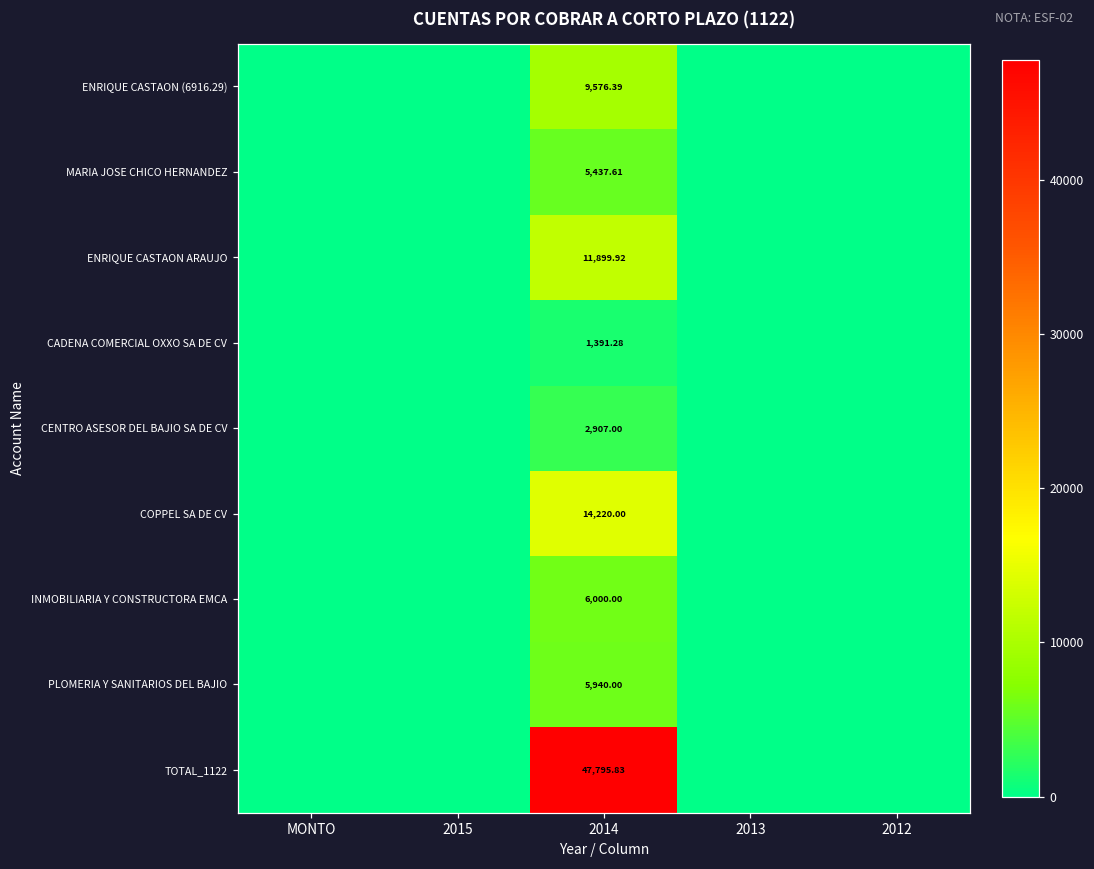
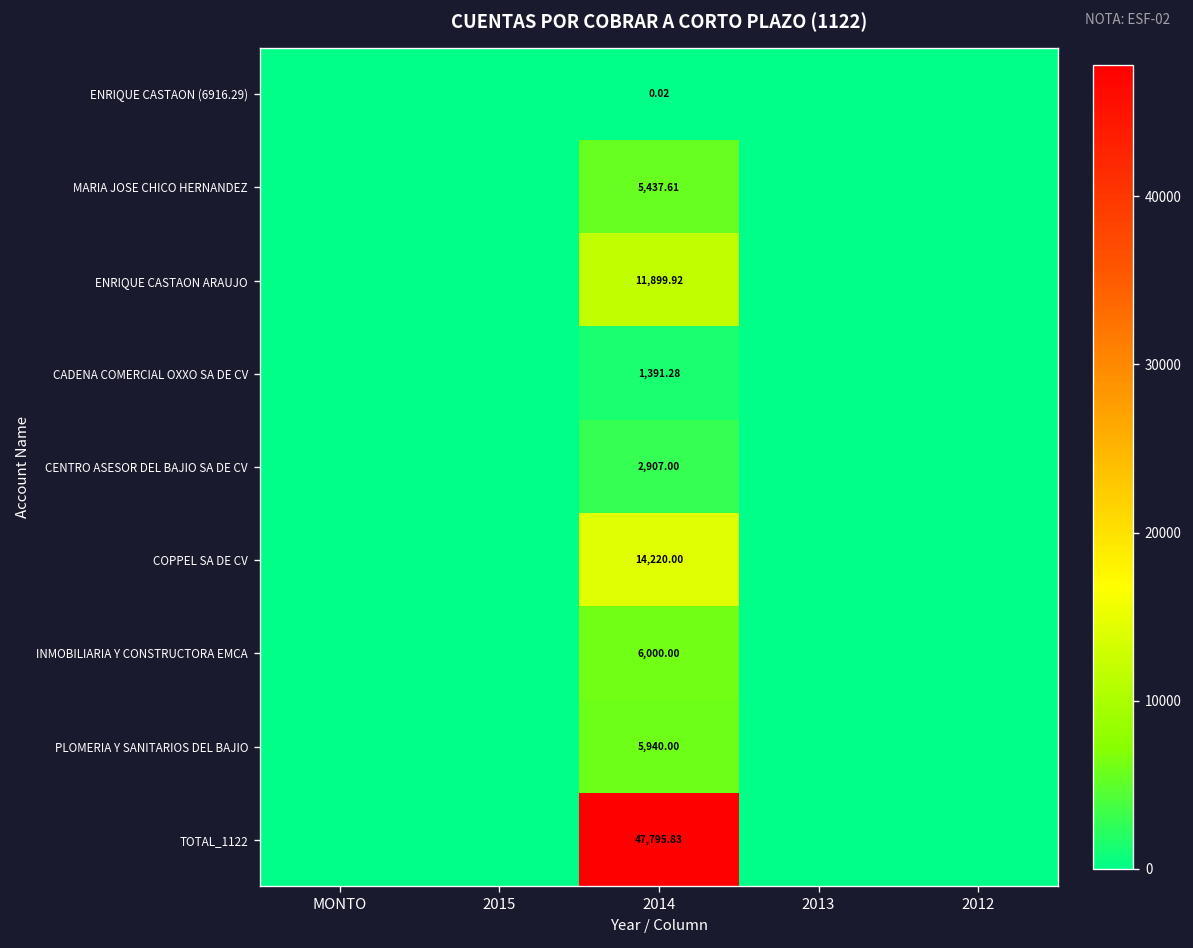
ENRIQUE CASTAON (6916.29), 2014: 9,576.39 -> 0.02
